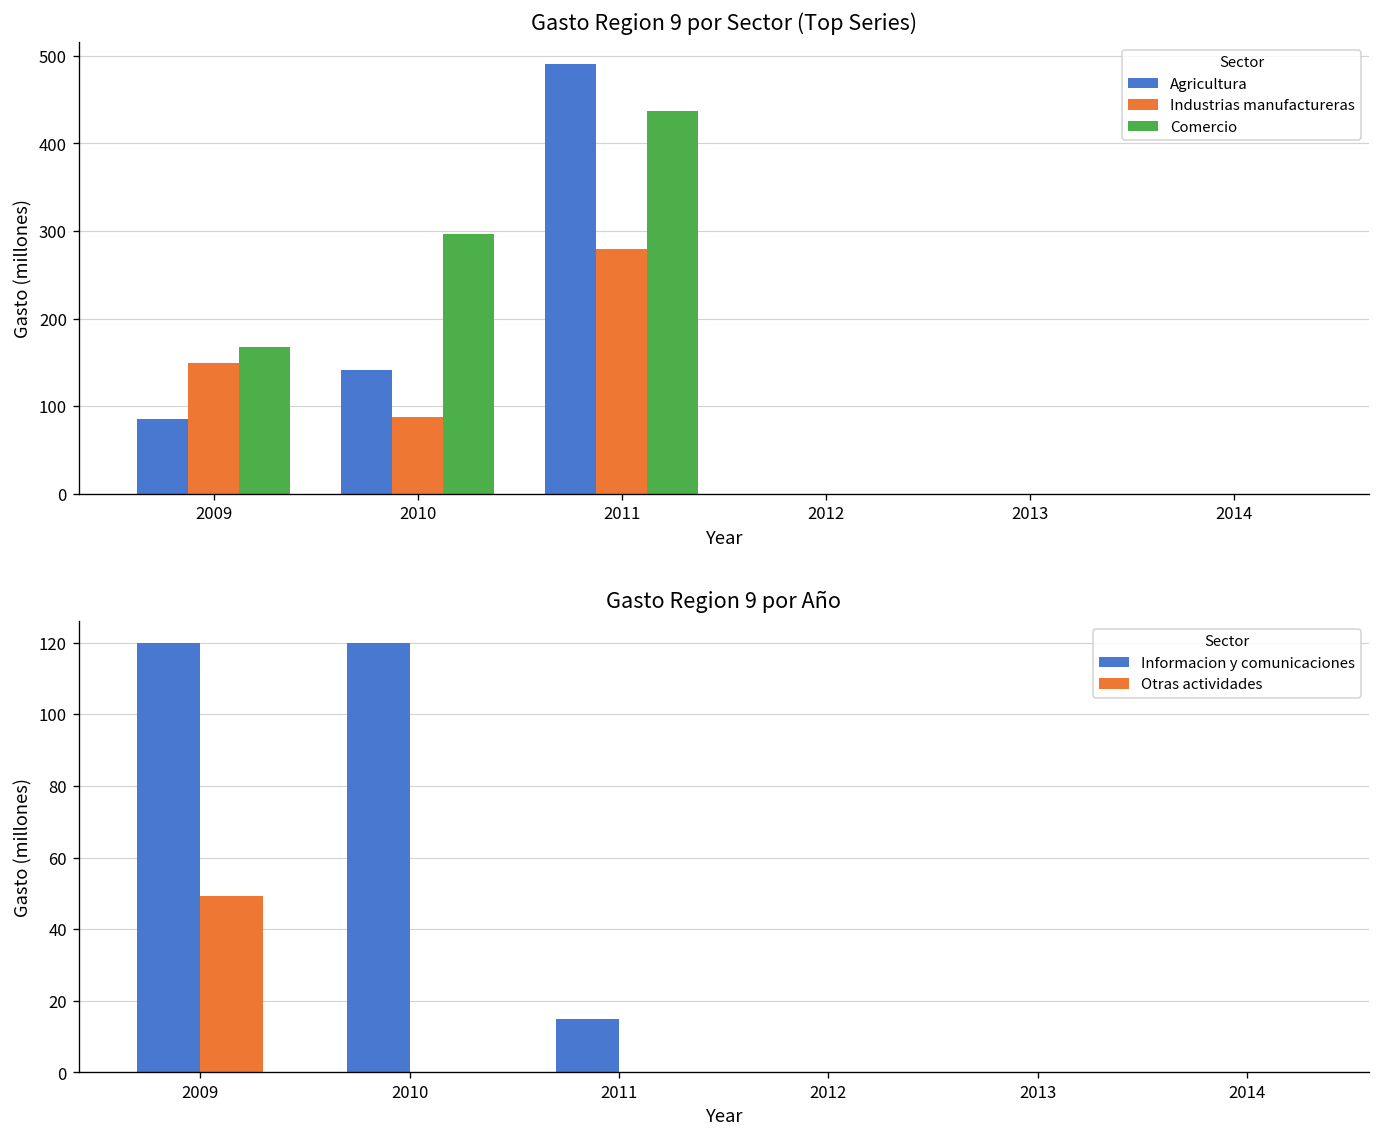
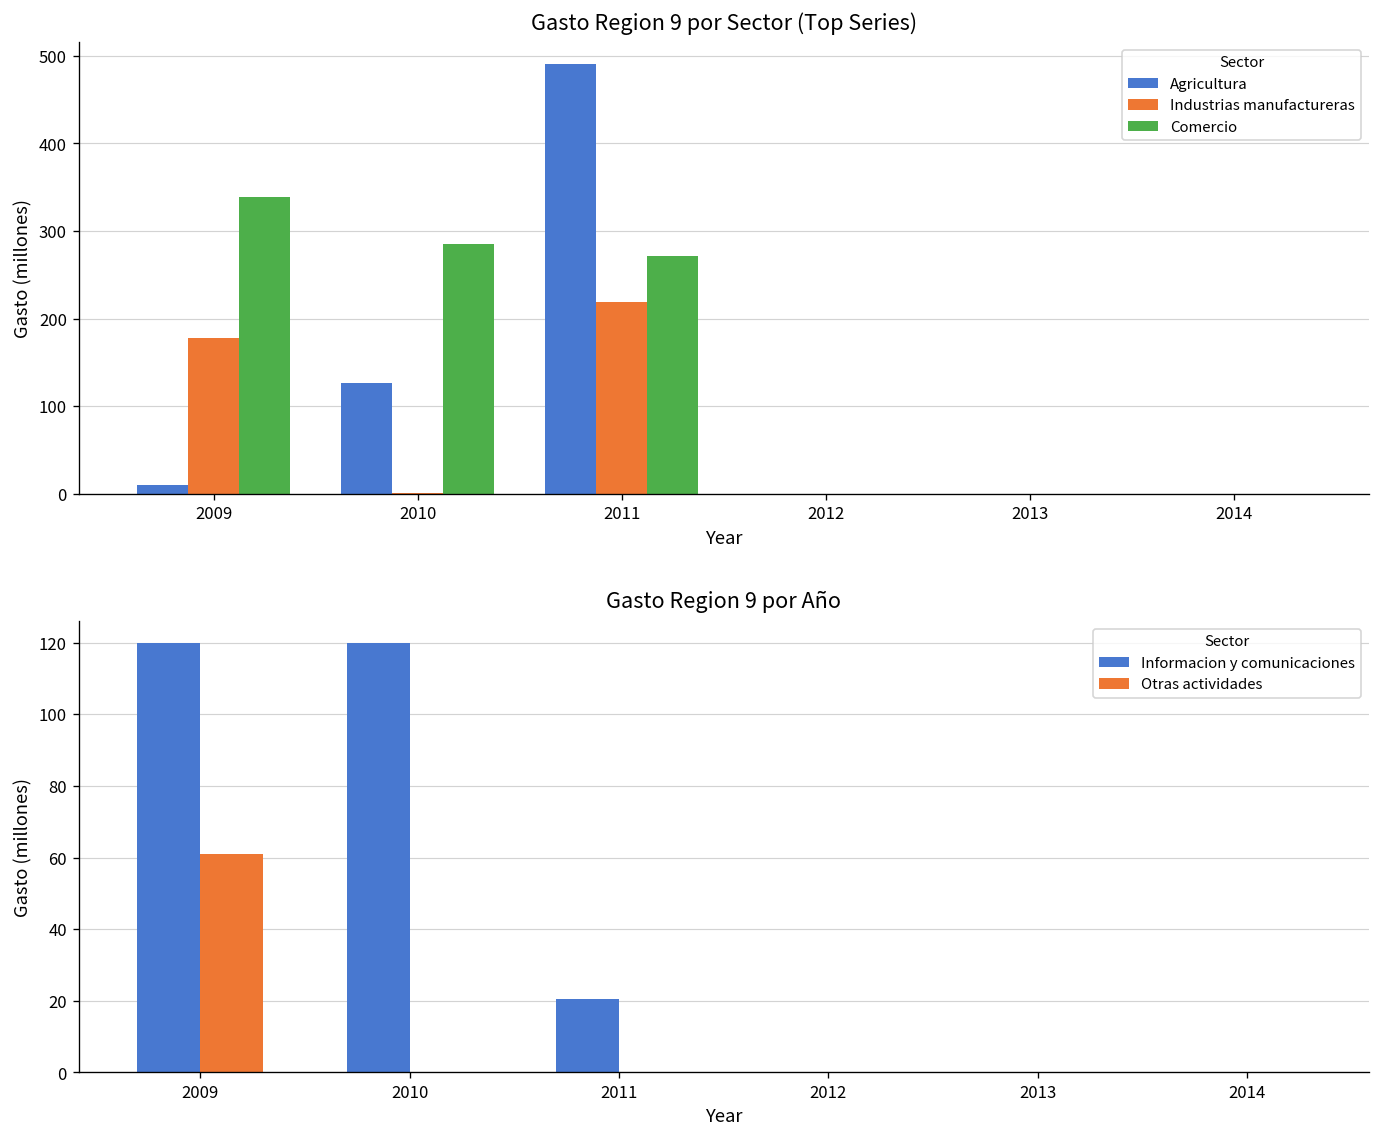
Gasto Region 9 por Sector (Top Series), Agricultura, 2009: 90 -> 10
Gasto Region 9 por Sector (Top Series), Industrias manufactureras, 2009: 150 -> 180
Gasto Region 9 por Sector (Top Series), Comercio, 2009: 170 -> 340
Gasto Region 9 por Sector (Top Series), Agricultura, 2010: 140 -> 130
Gasto Region 9 por Sector (Top Series), Industrias manufactureras, 2010: 90 -> 0
Gasto Region 9 por Sector (Top Series), Comercio, 2010: 300 -> 280
Gasto Region 9 por Sector (Top Series), Industrias manufactureras, 2011: 280 -> 220
Gasto Region 9 por Sector (Top Series), Comercio, 2011: 440 -> 270
Gasto Region 9 por Año, Otras actividades, 2009: 49 -> 61
Gasto Region 9 por Año, Informacion y comunicaciones, 2011: 15 -> 21
